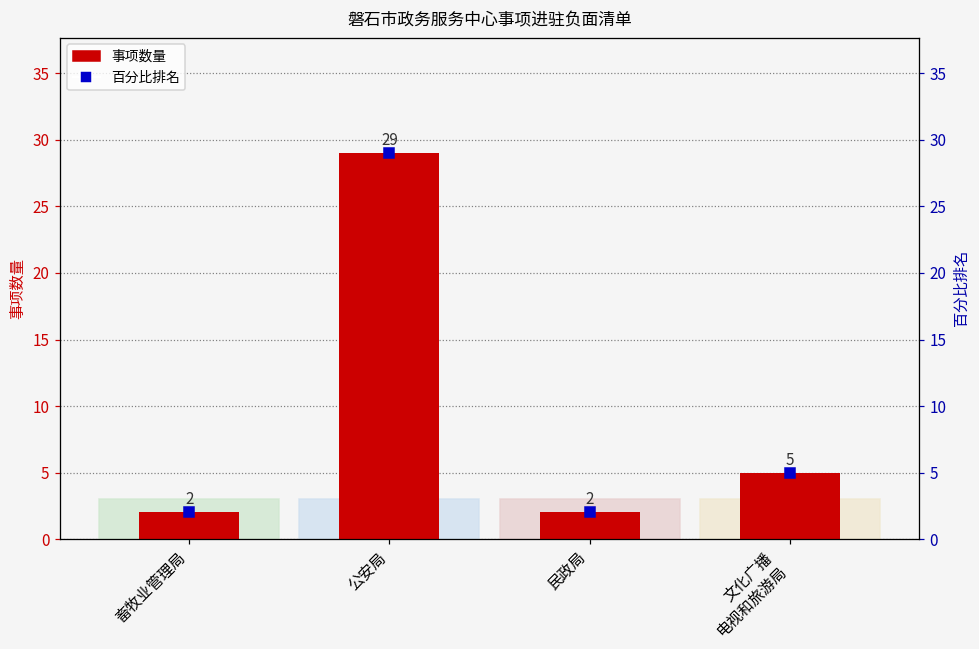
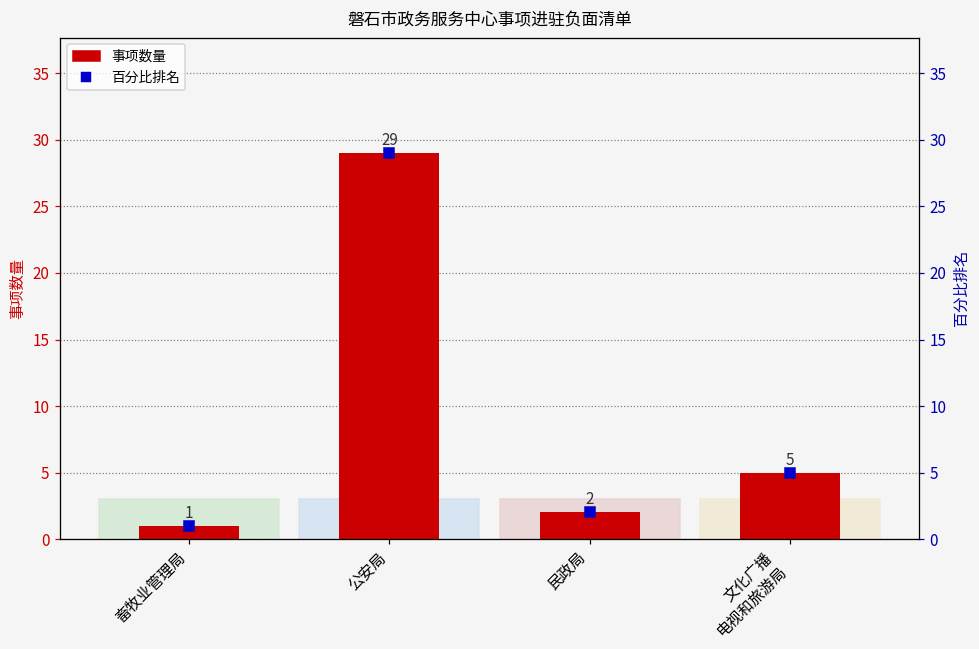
事项数量, 畜牧业管理局: 2 -> 1
